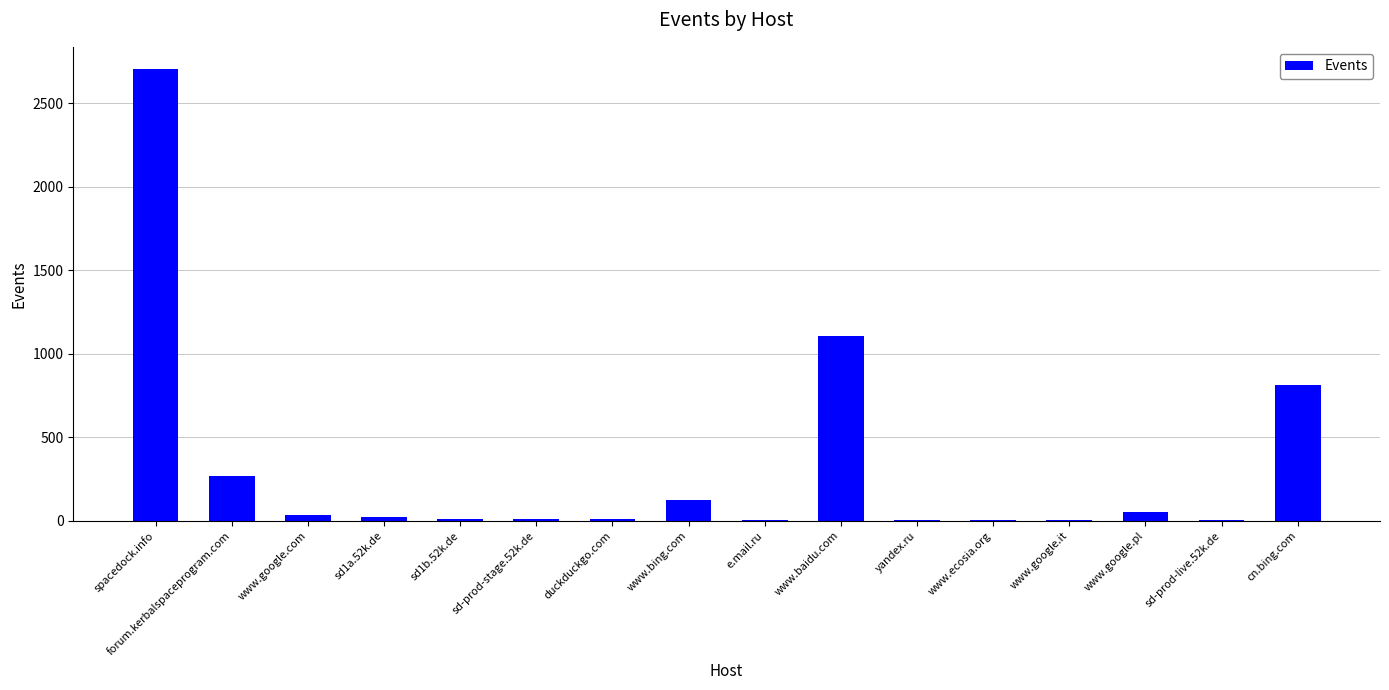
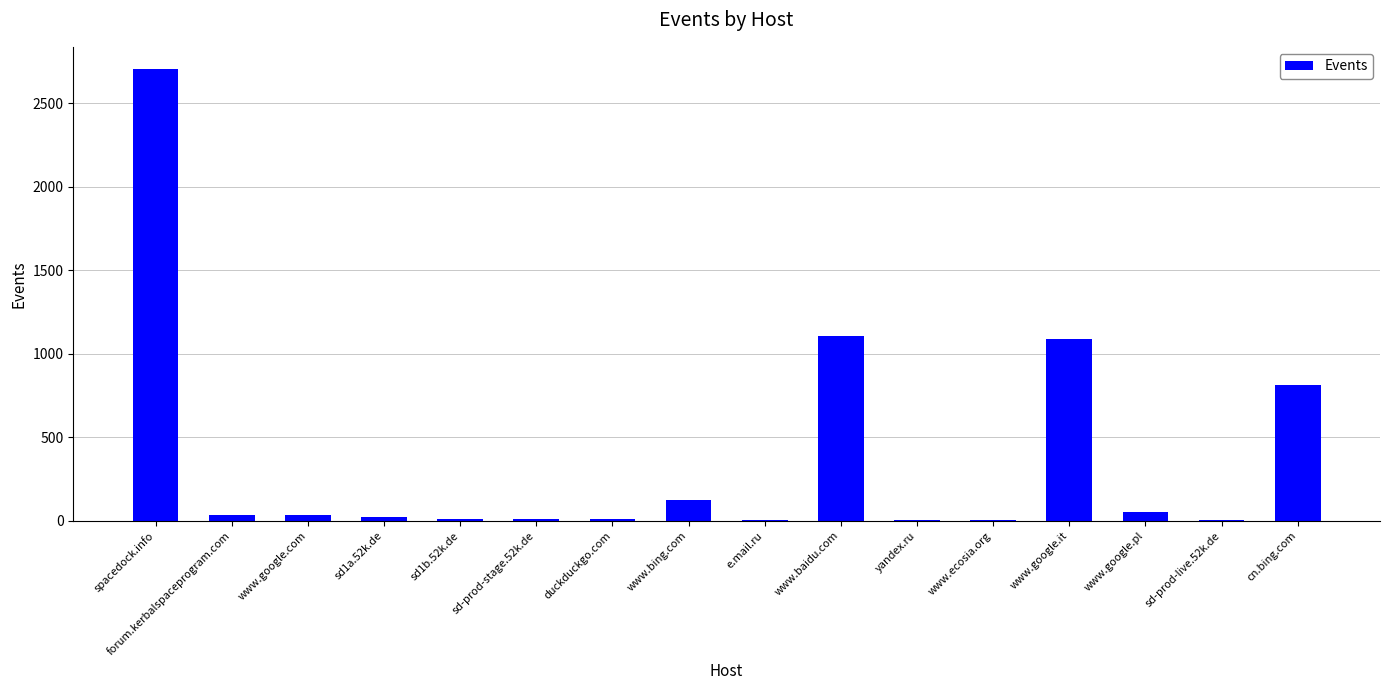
forum.kerbalspaceprogram.com: 270 -> 40
www.google.it: 0 -> 1090
